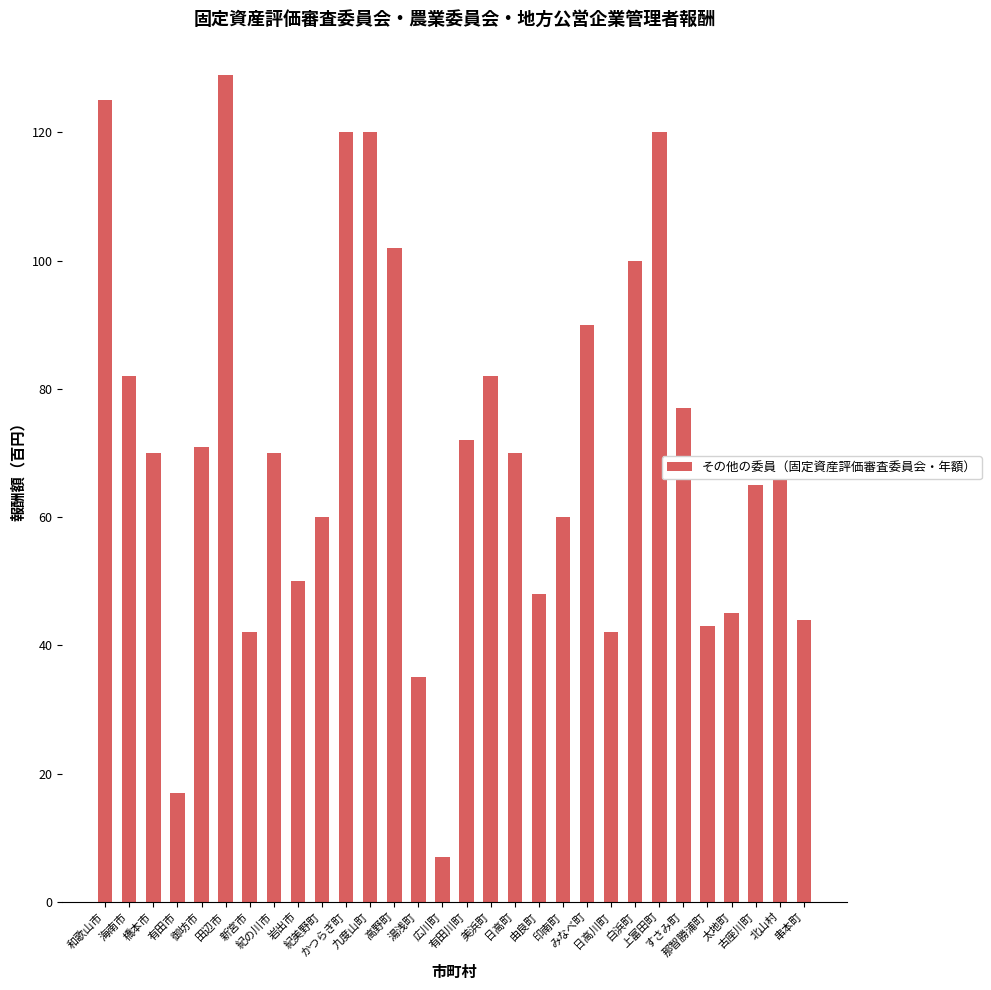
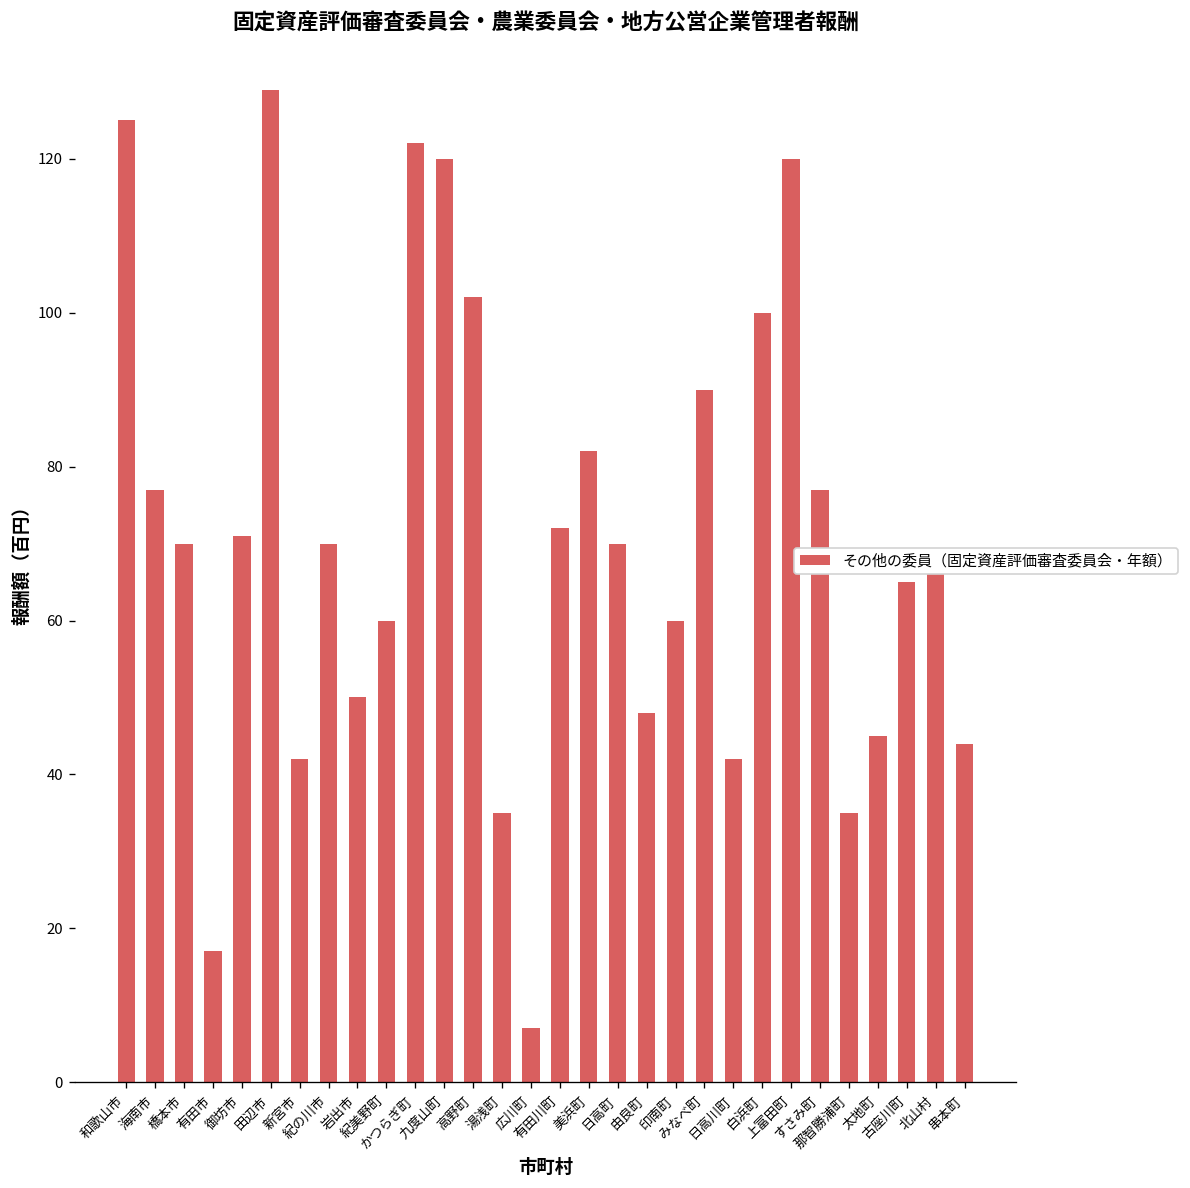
海南市: 82 -> 77
かつらぎ町: 120 -> 122
那智勝浦町: 43 -> 35
